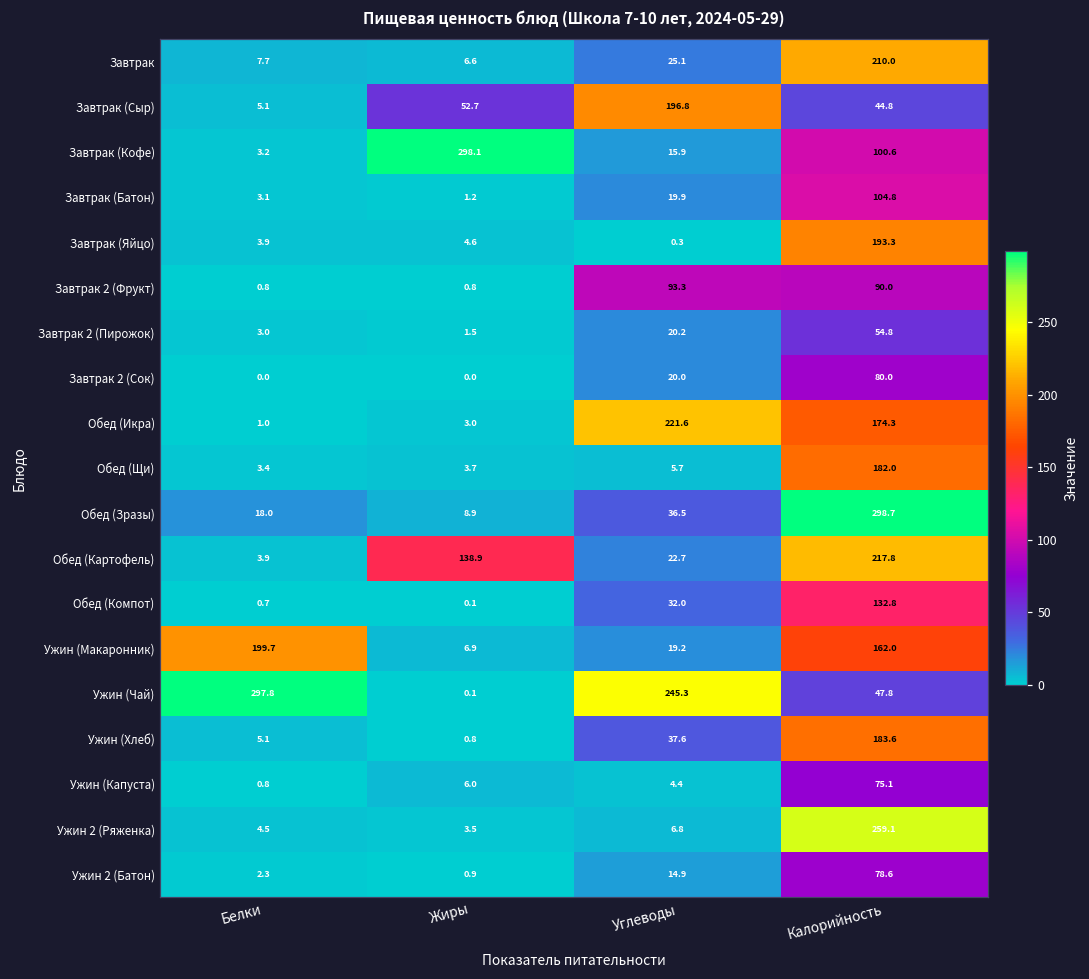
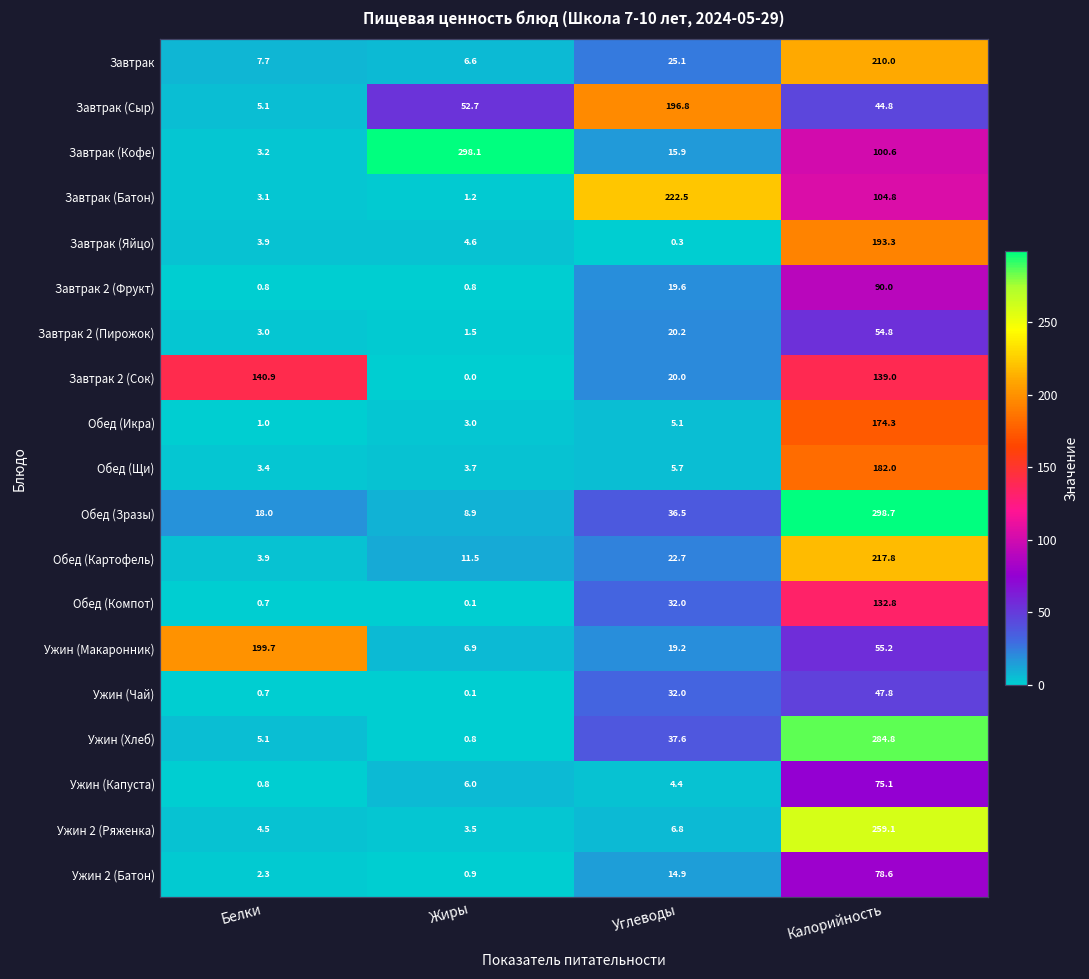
Завтрак (Батон), Углеводы: 19.9 -> 222.5
Завтрак 2 (Фрукт), Углеводы: 93.3 -> 19.6
Завтрак 2 (Сок), Белки: 0.0 -> 140.9
Завтрак 2 (Сок), Калорийность: 80.0 -> 139.0
Обед (Икра), Углеводы: 221.6 -> 5.1
Обед (Картофель), Жиры: 138.9 -> 11.5
Ужин (Макаронник), Калорийность: 162.0 -> 55.2
Ужин (Чай), Белки: 297.8 -> 0.7
Ужин (Чай), Углеводы: 245.3 -> 32.0
Ужин (Хлеб), Калорийность: 183.6 -> 284.8
